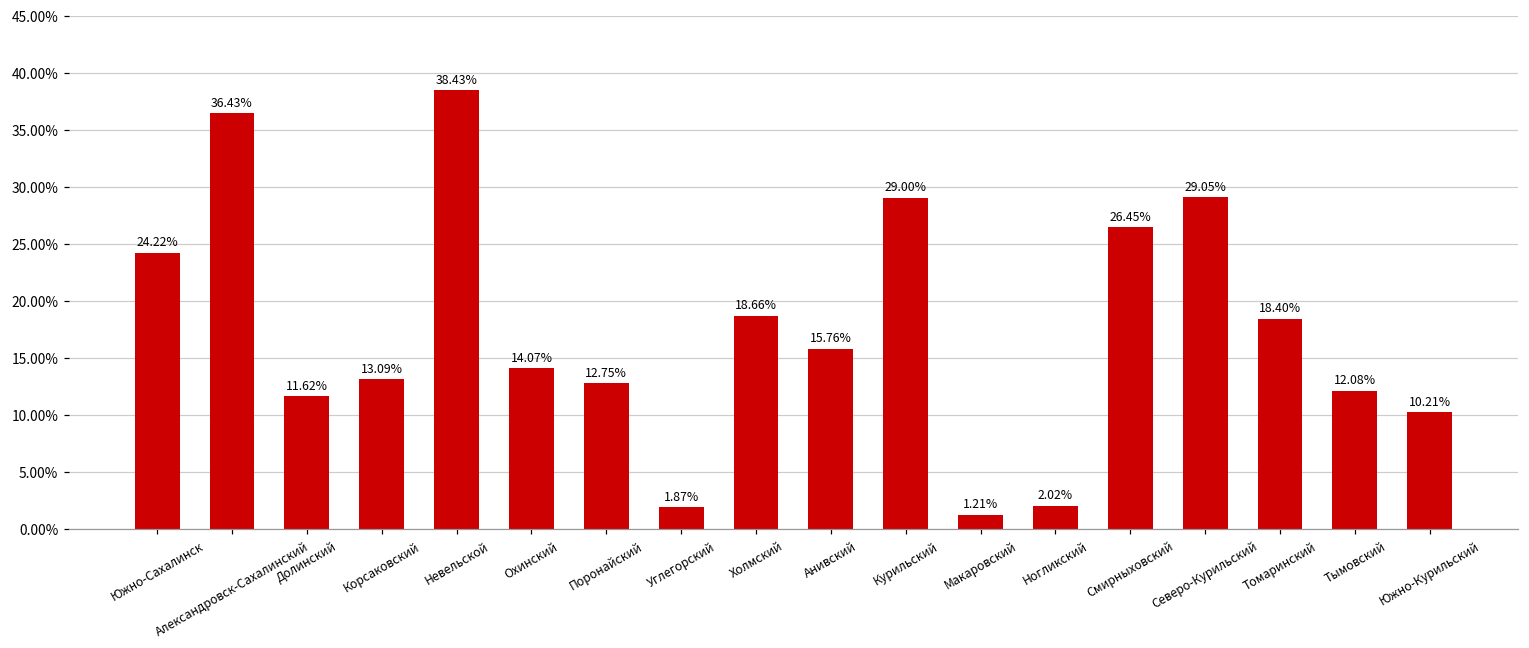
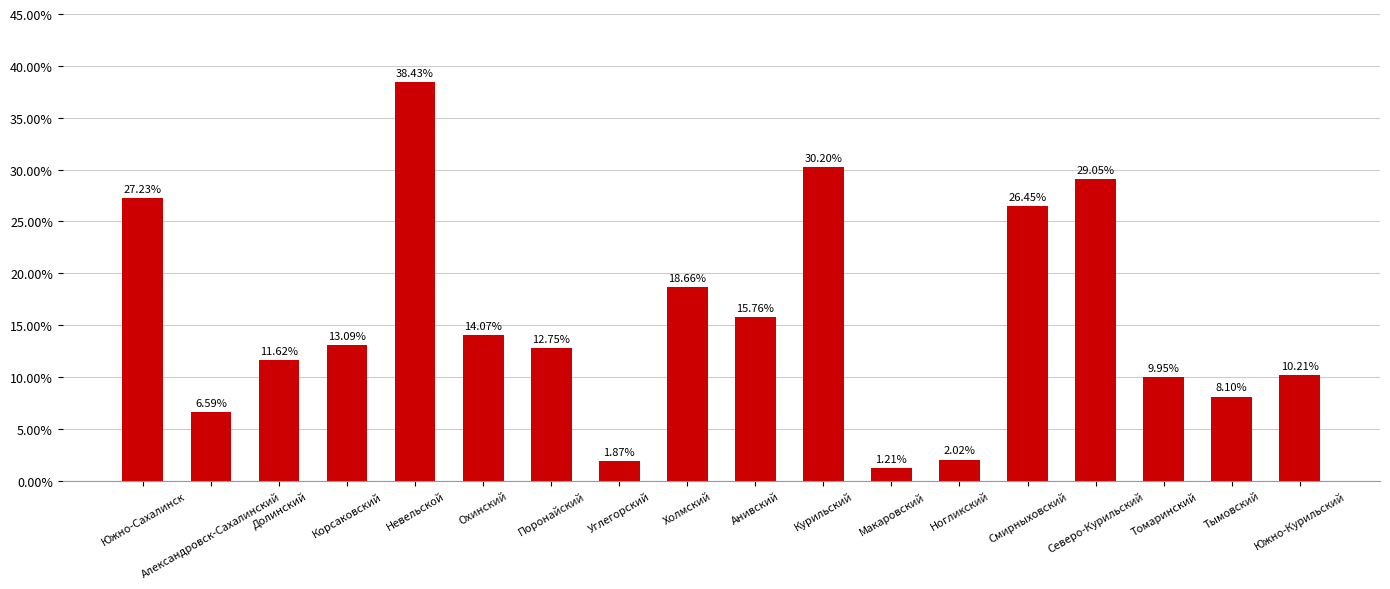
Южно-Сахалинск: 24.22% -> 27.23%
Александровск-Сахалинский: 36.43% -> 6.59%
Курильский: 29.00% -> 30.20%
Томаринский: 18.40% -> 9.95%
Тымовский: 12.08% -> 8.10%
